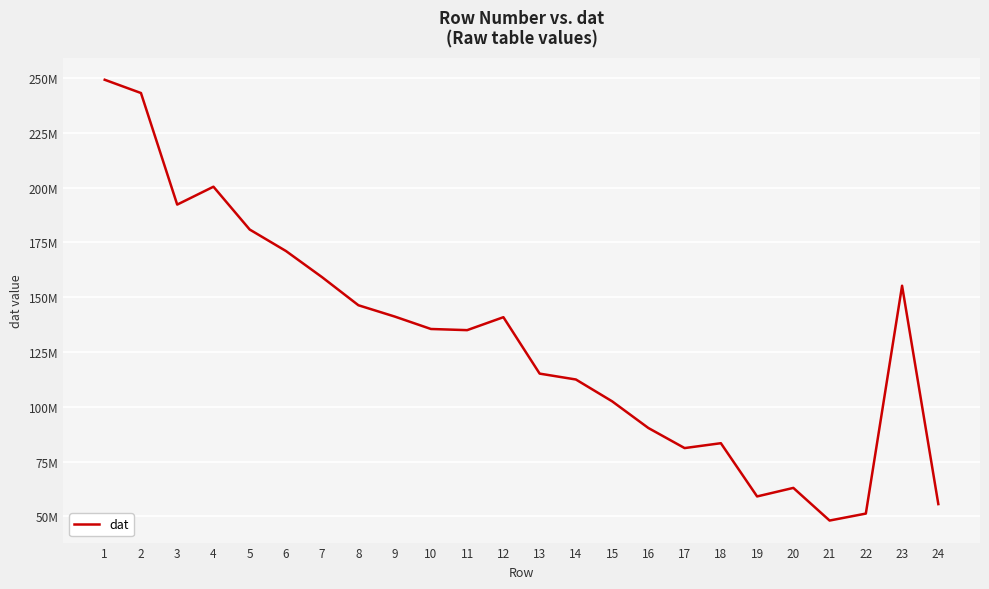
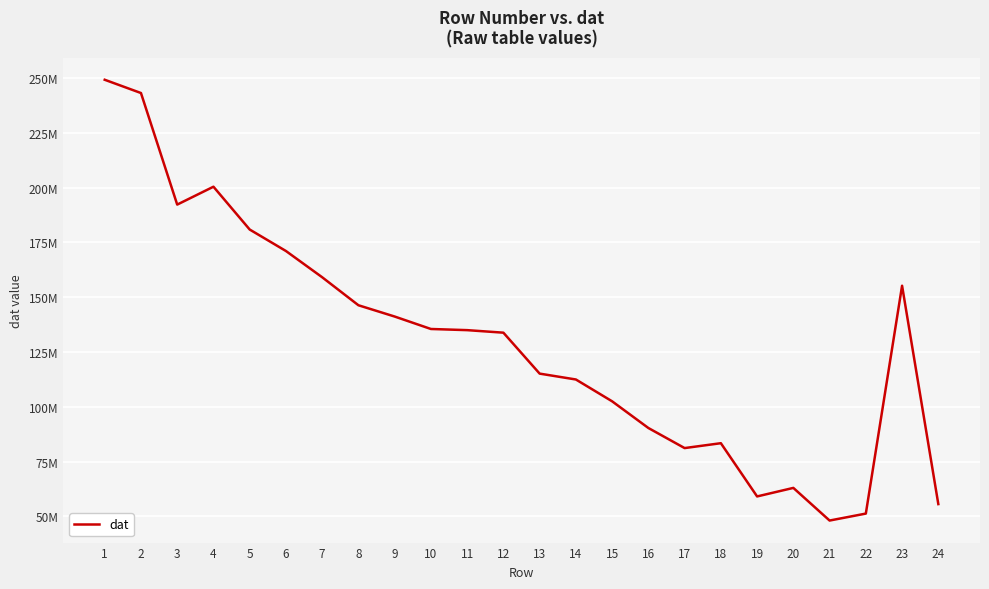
12: 141000000 -> 134000000
